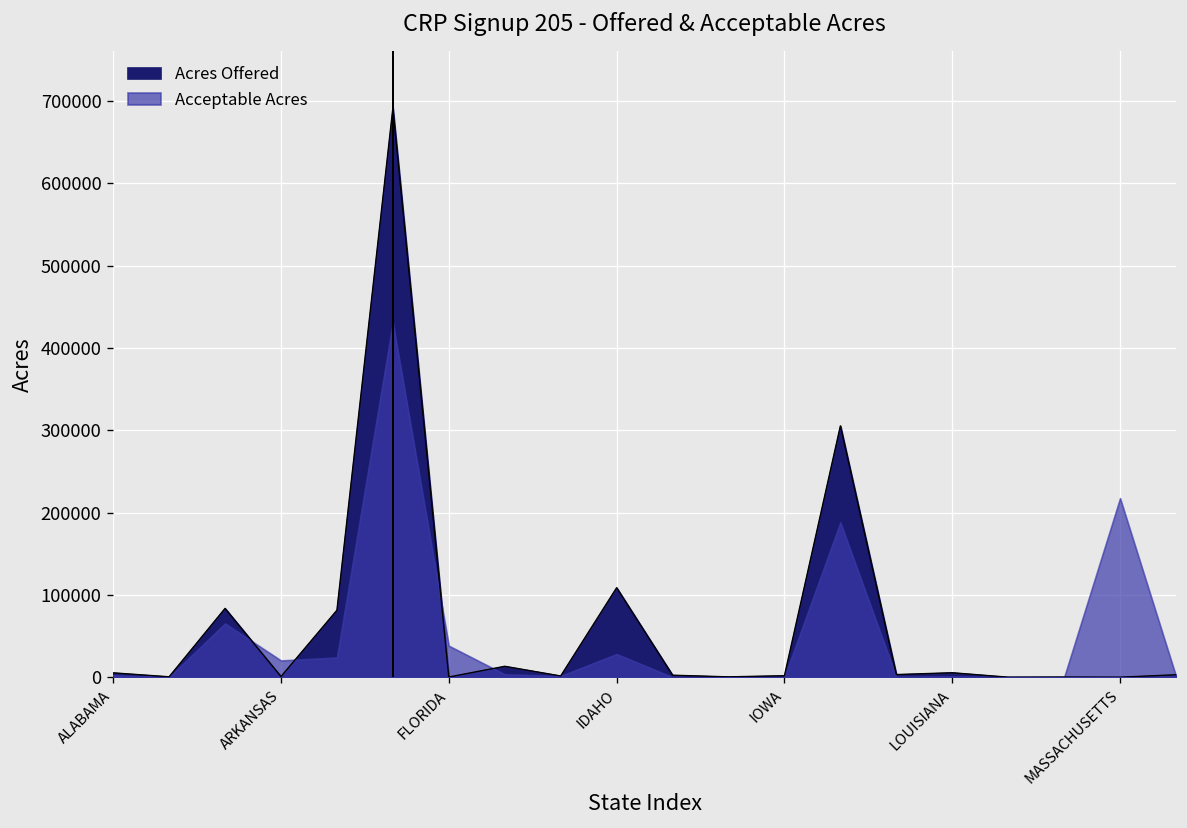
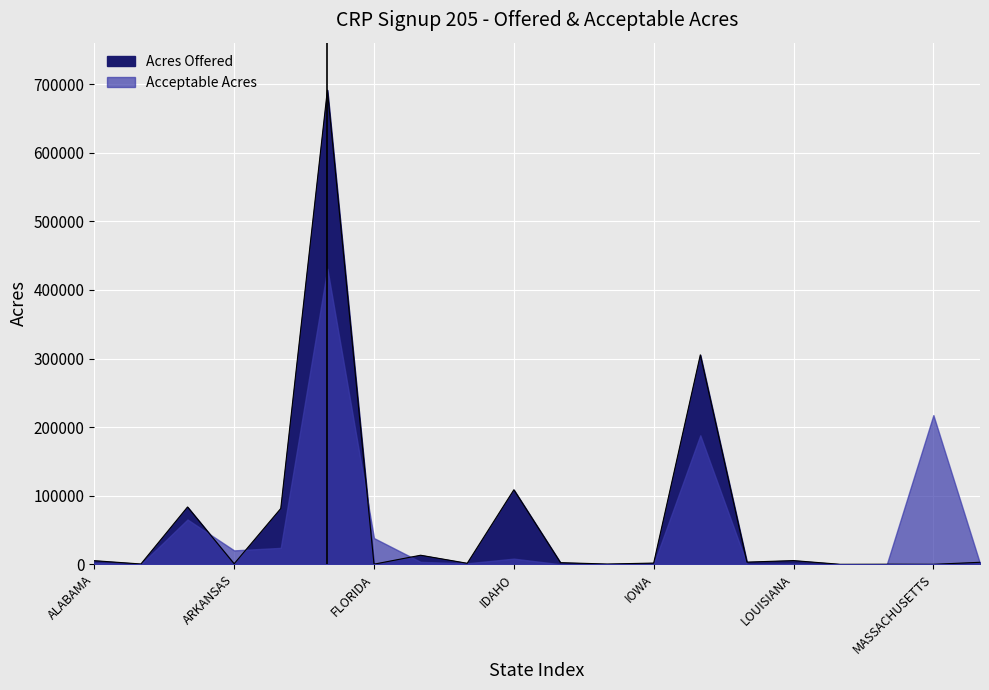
Acceptable Acres, IDAHO: 30000 -> 10000
